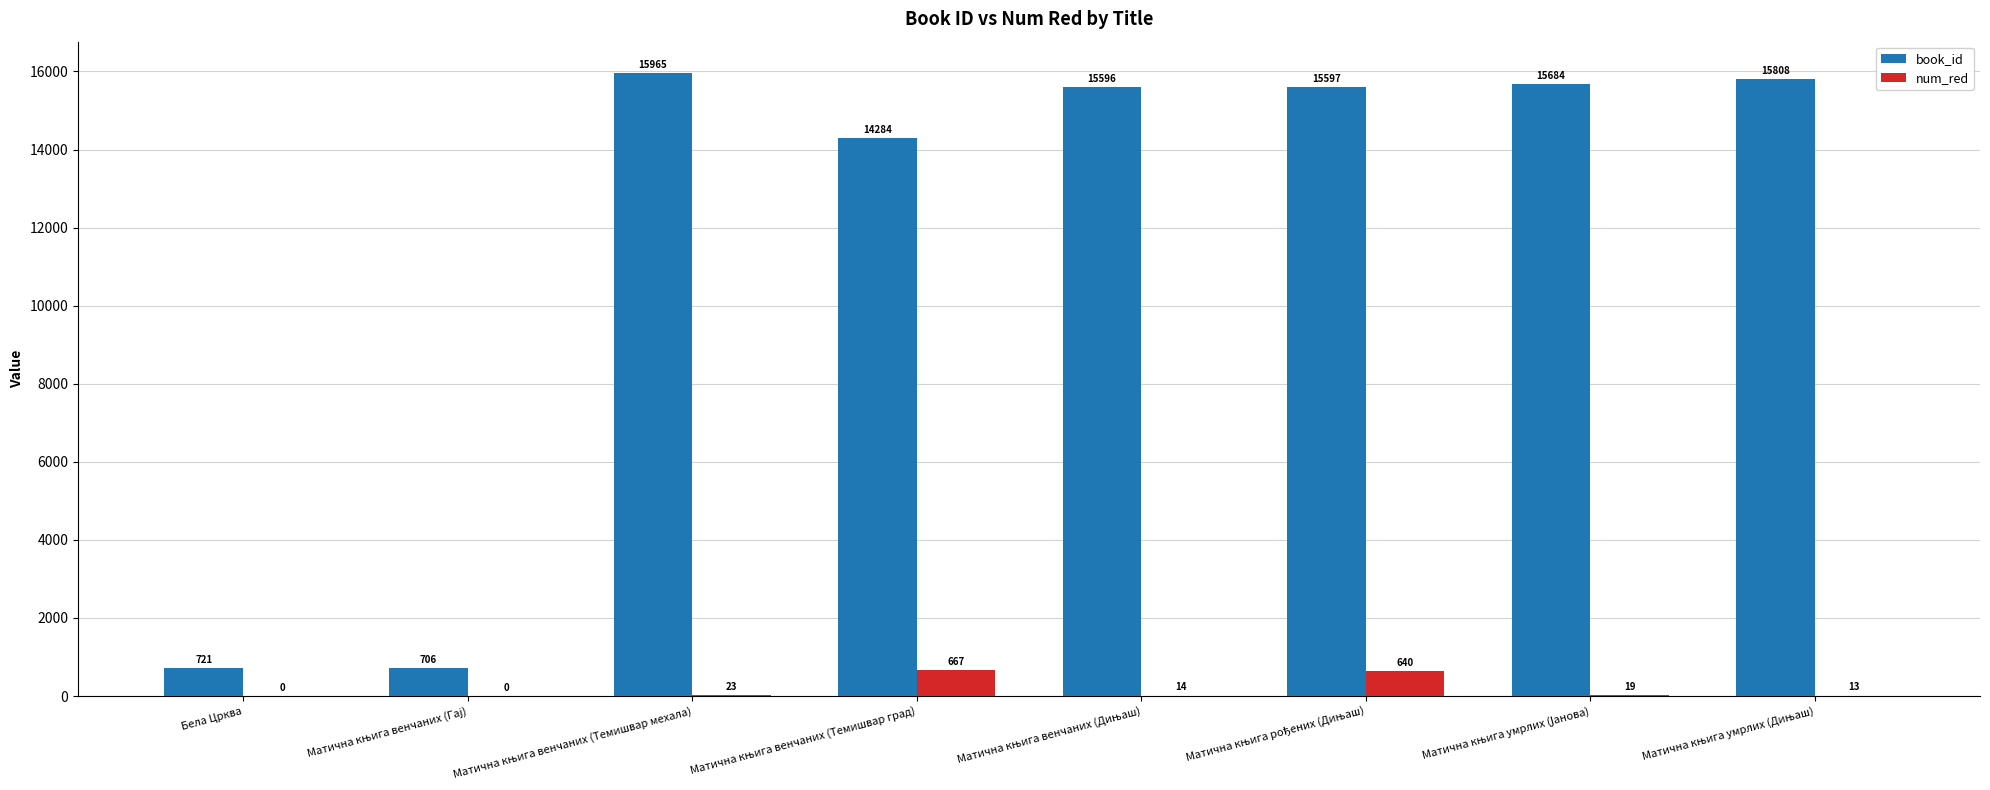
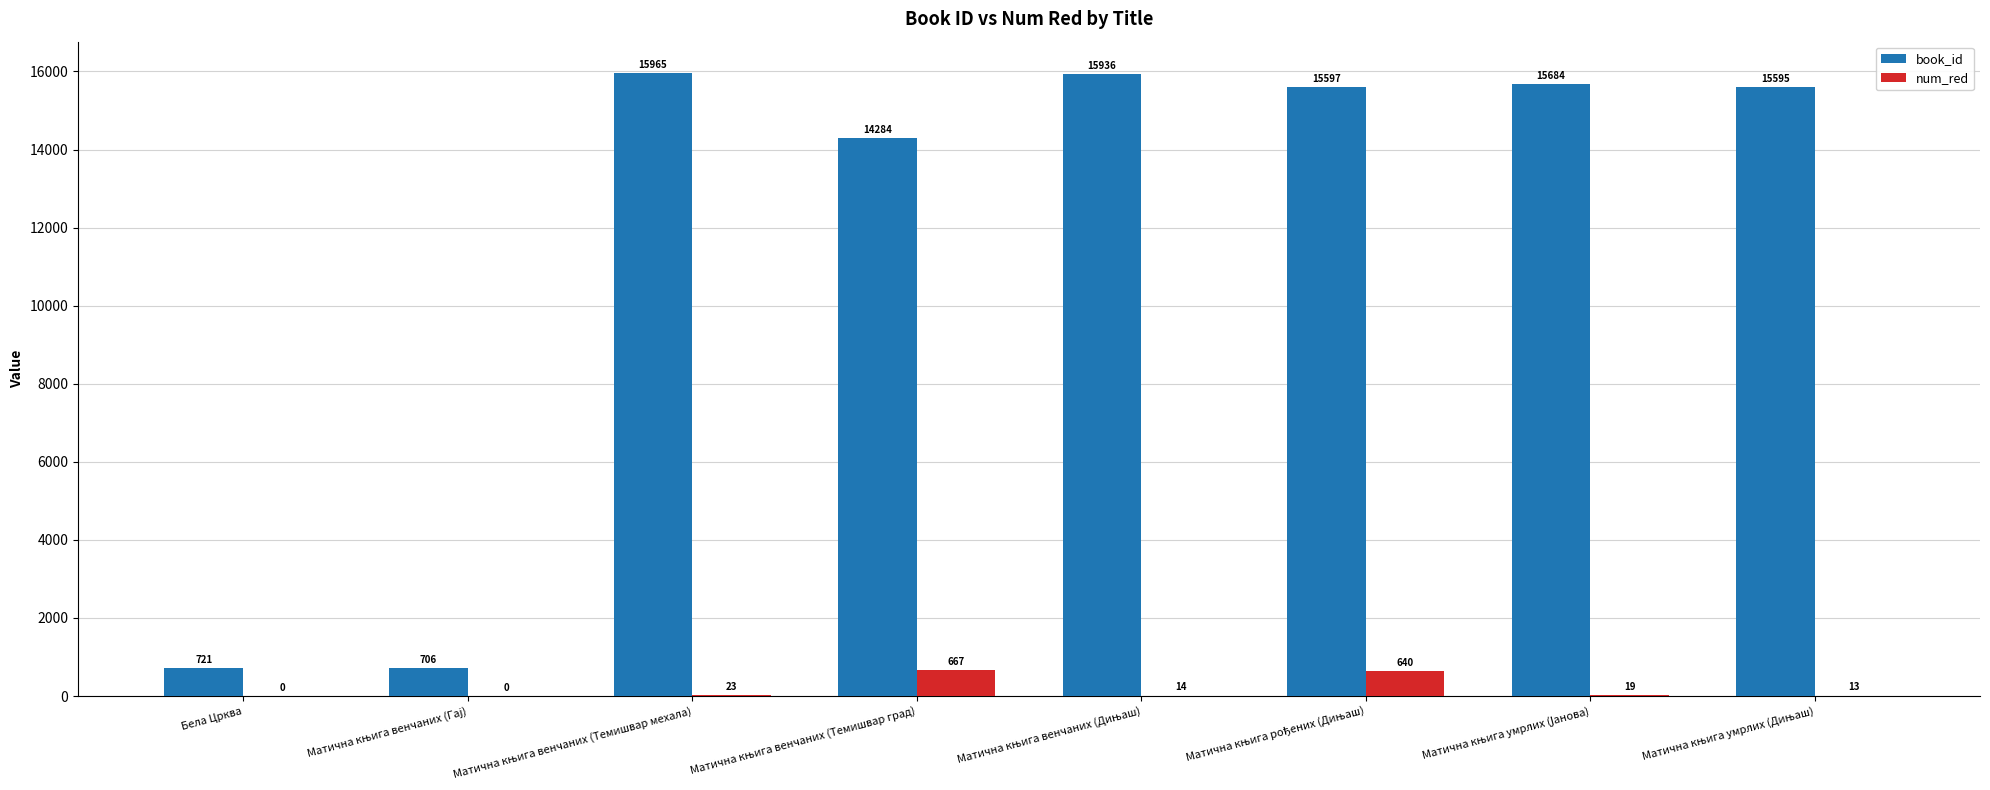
book_id, Матична књига венчаних (Дињаш): 15596 -> 15936
book_id, Матична књига умрлих (Дињаш): 15808 -> 15595
